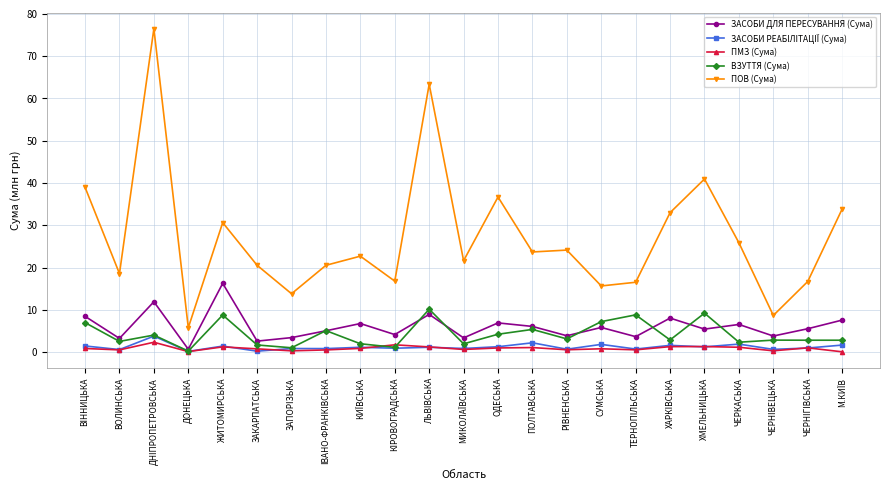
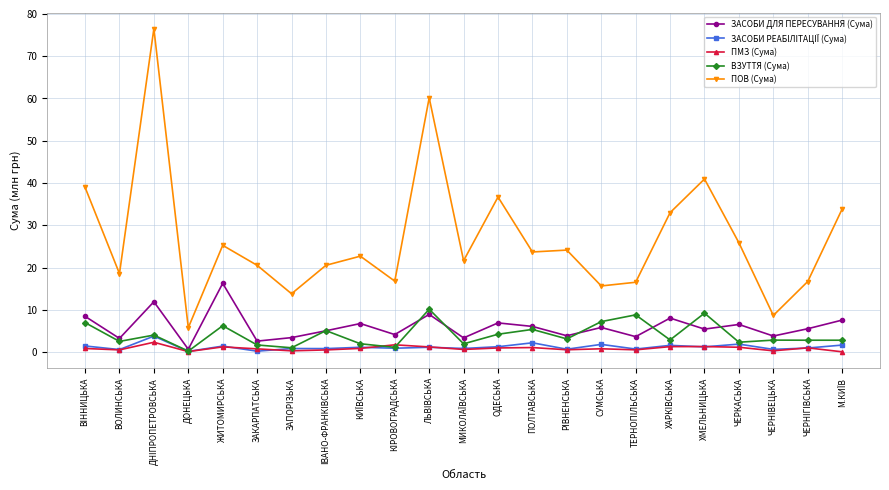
ВЗУТТЯ (Сума), ЖИТОМИРСЬКА: 9 -> 6
ПОВ (Сума), ЖИТОМИРСЬКА: 31 -> 25
ПОВ (Сума), ЛЬВІВСЬКА: 63 -> 60
